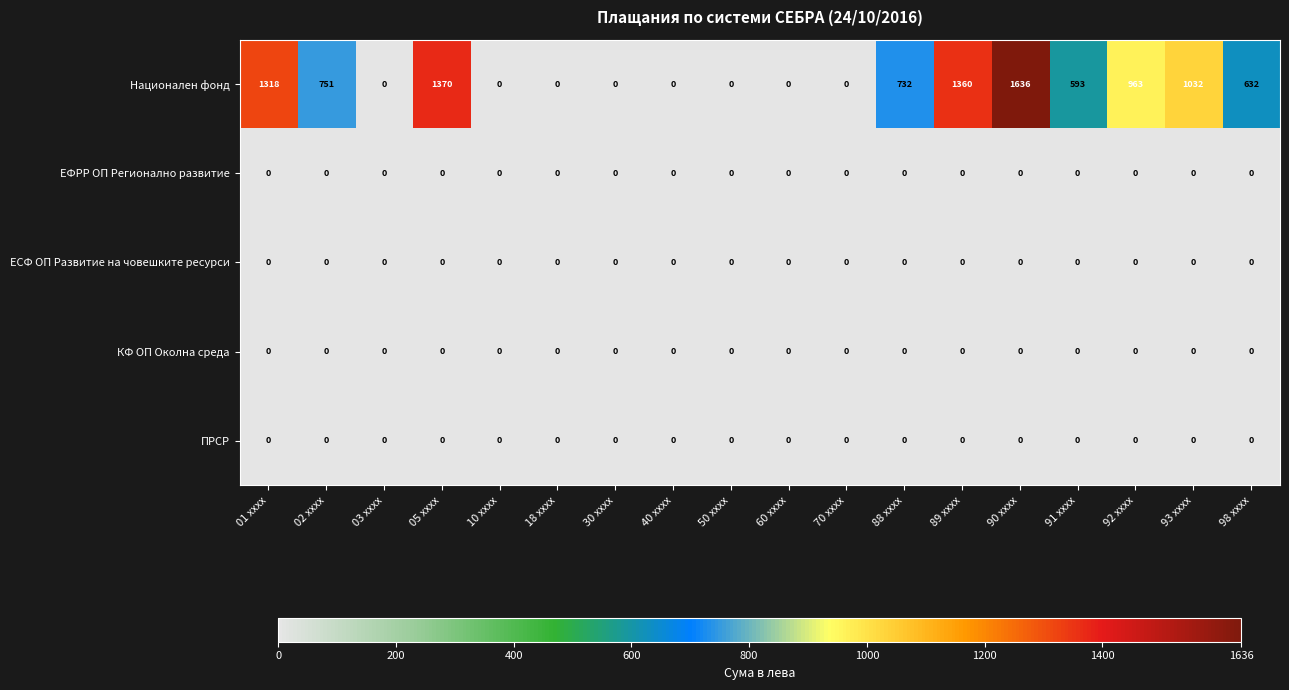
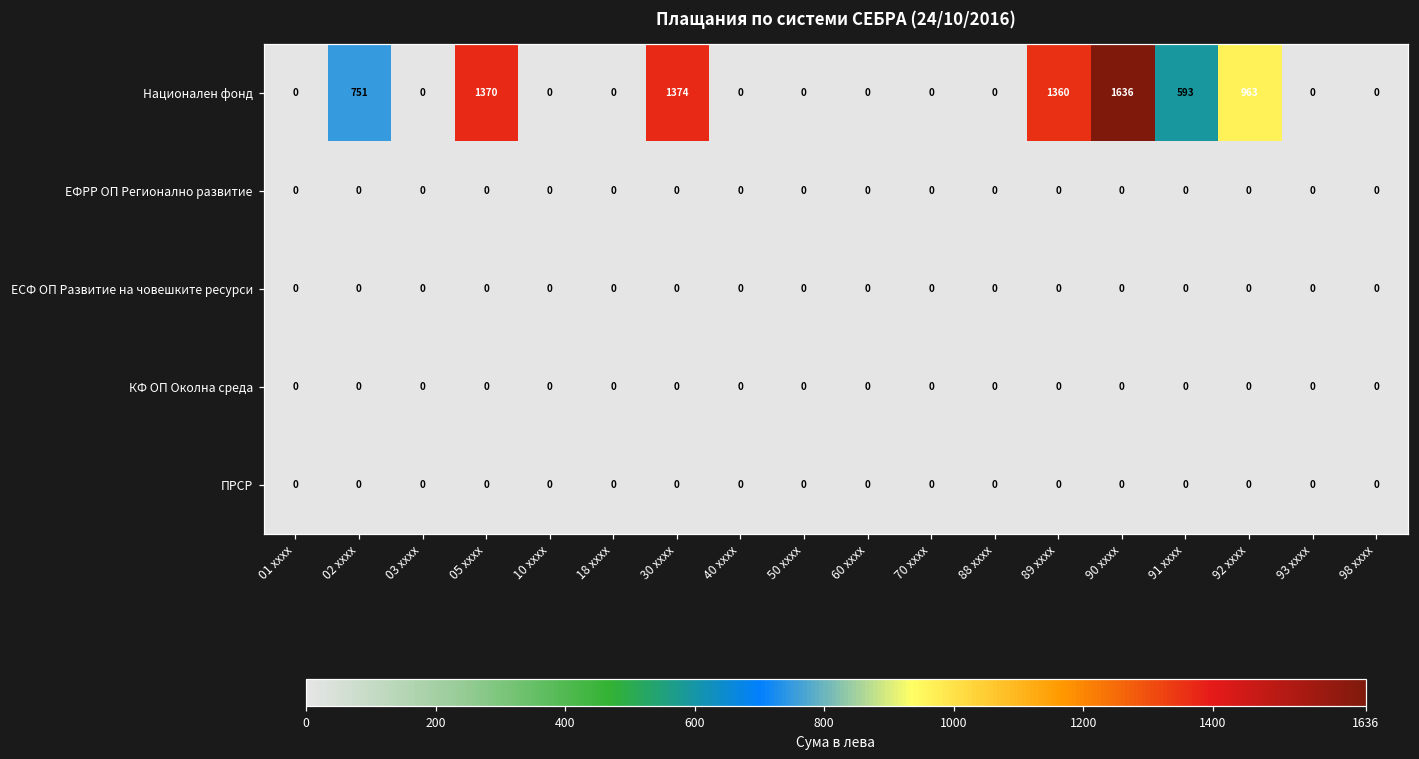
Национален фонд, 01 xxxx: 1318 -> 0
Национален фонд, 30 xxxx: 0 -> 1374
Национален фонд, 88 xxxx: 732 -> 0
Национален фонд, 93 xxxx: 1032 -> 0
Национален фонд, 98 xxxx: 632 -> 0
